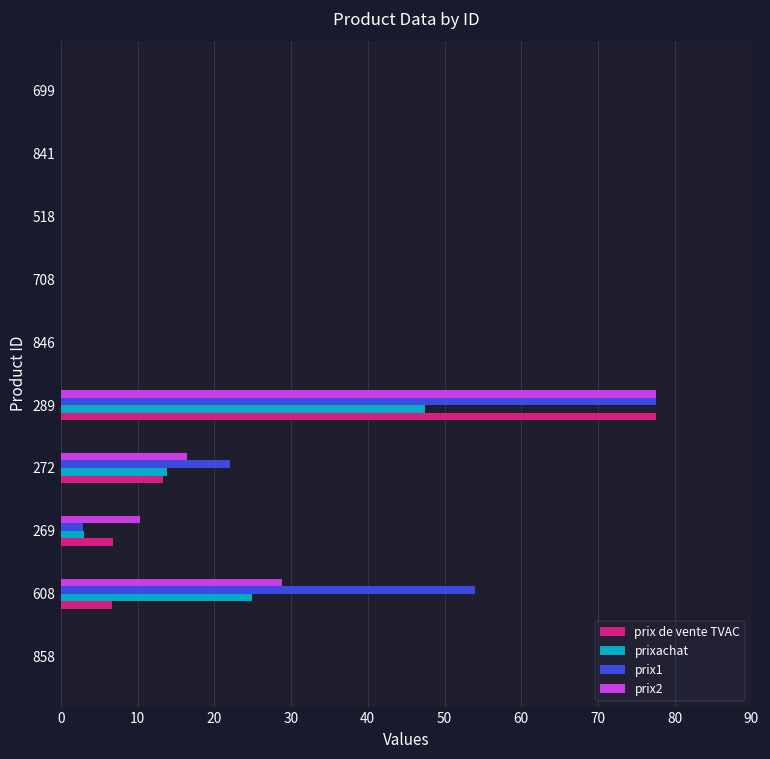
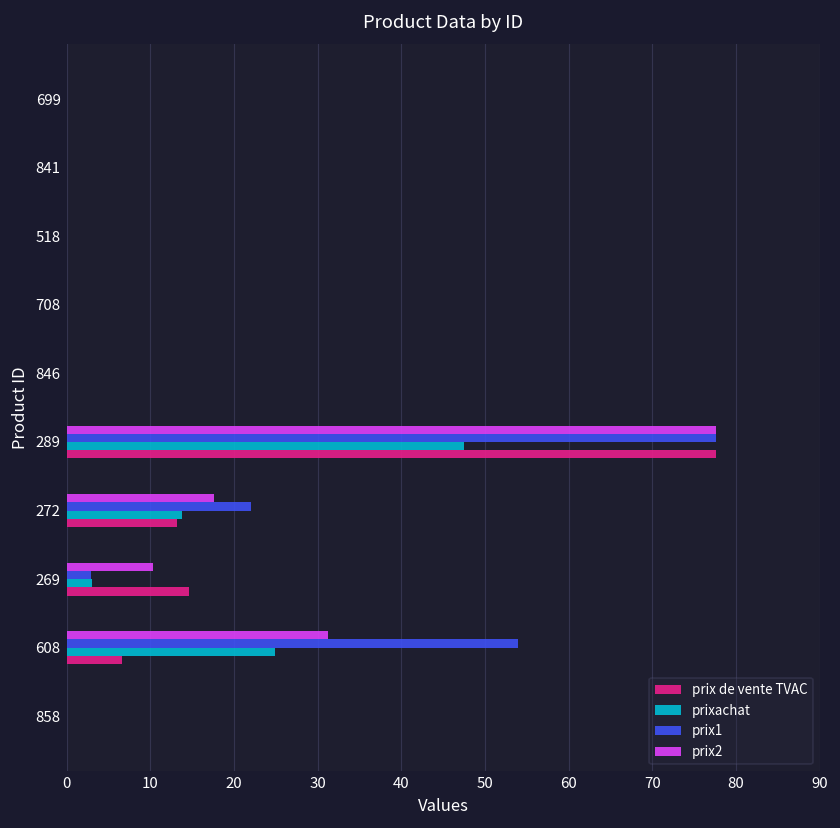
prix2, 272: 16 -> 18
prix de vente TVAC, 269: 7 -> 15
prix2, 608: 29 -> 31
